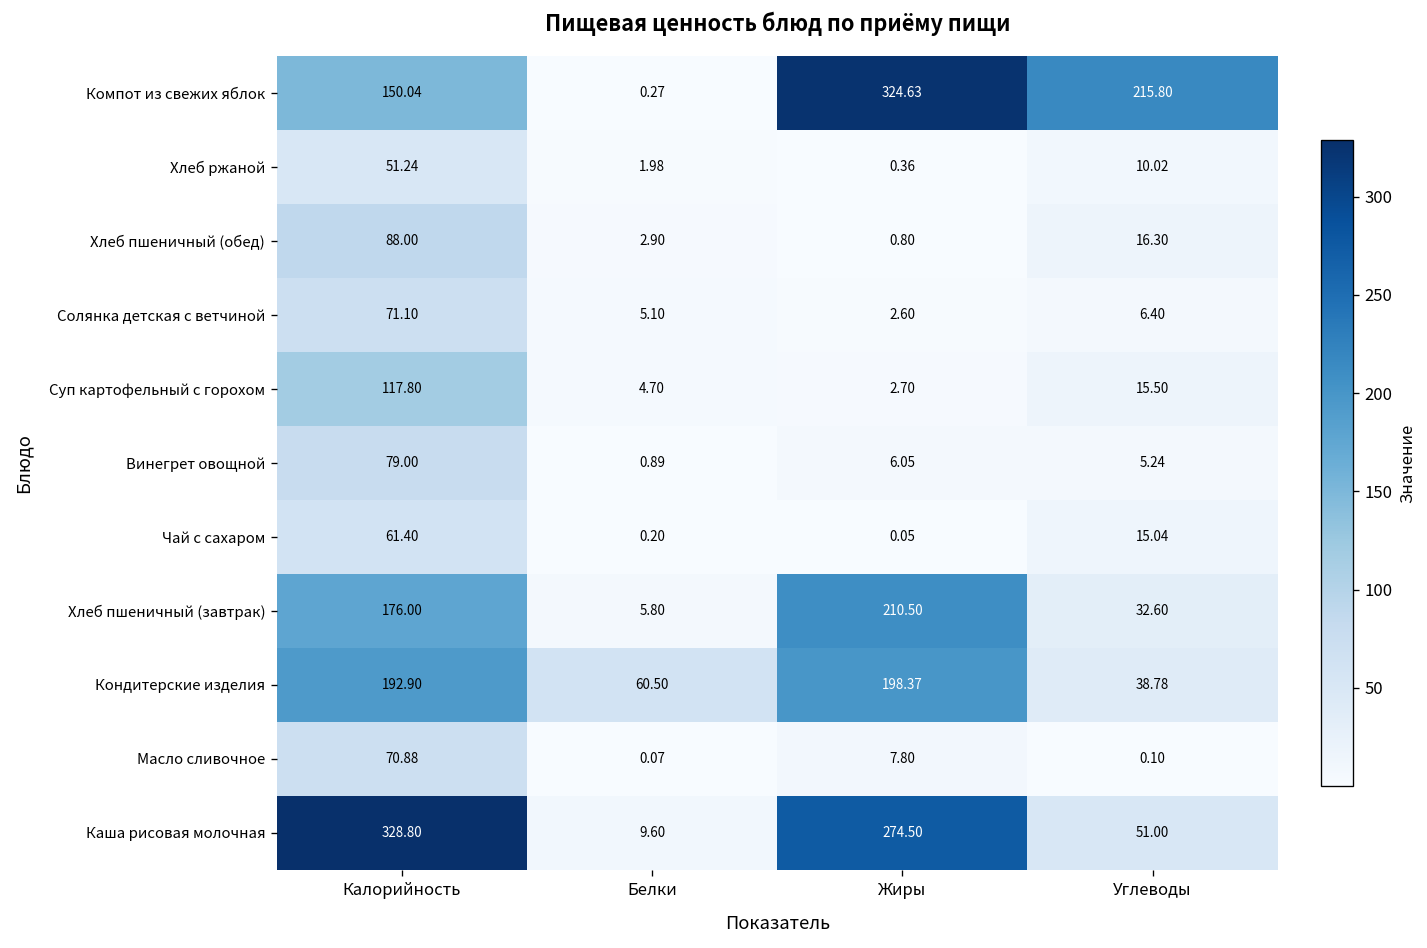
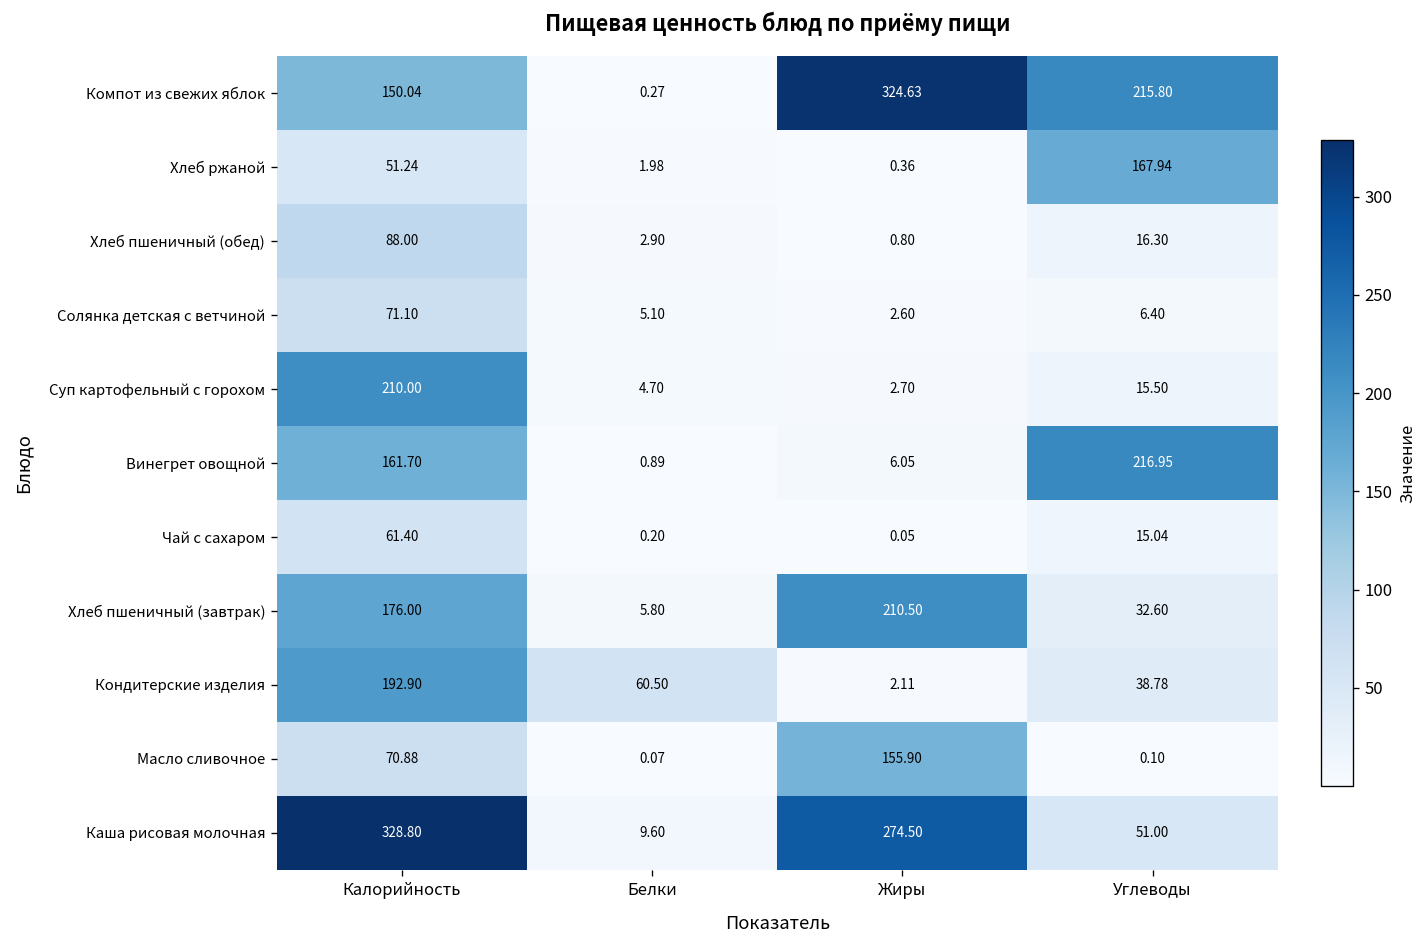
Хлеб ржаной, Углеводы: 10.02 -> 167.94
Суп картофельный с горохом, Калорийность: 117.80 -> 210.00
Винегрет овощной, Калорийность: 79.00 -> 161.70
Винегрет овощной, Углеводы: 5.24 -> 216.95
Кондитерские изделия, Жиры: 198.37 -> 2.11
Масло сливочное, Жиры: 7.80 -> 155.90
